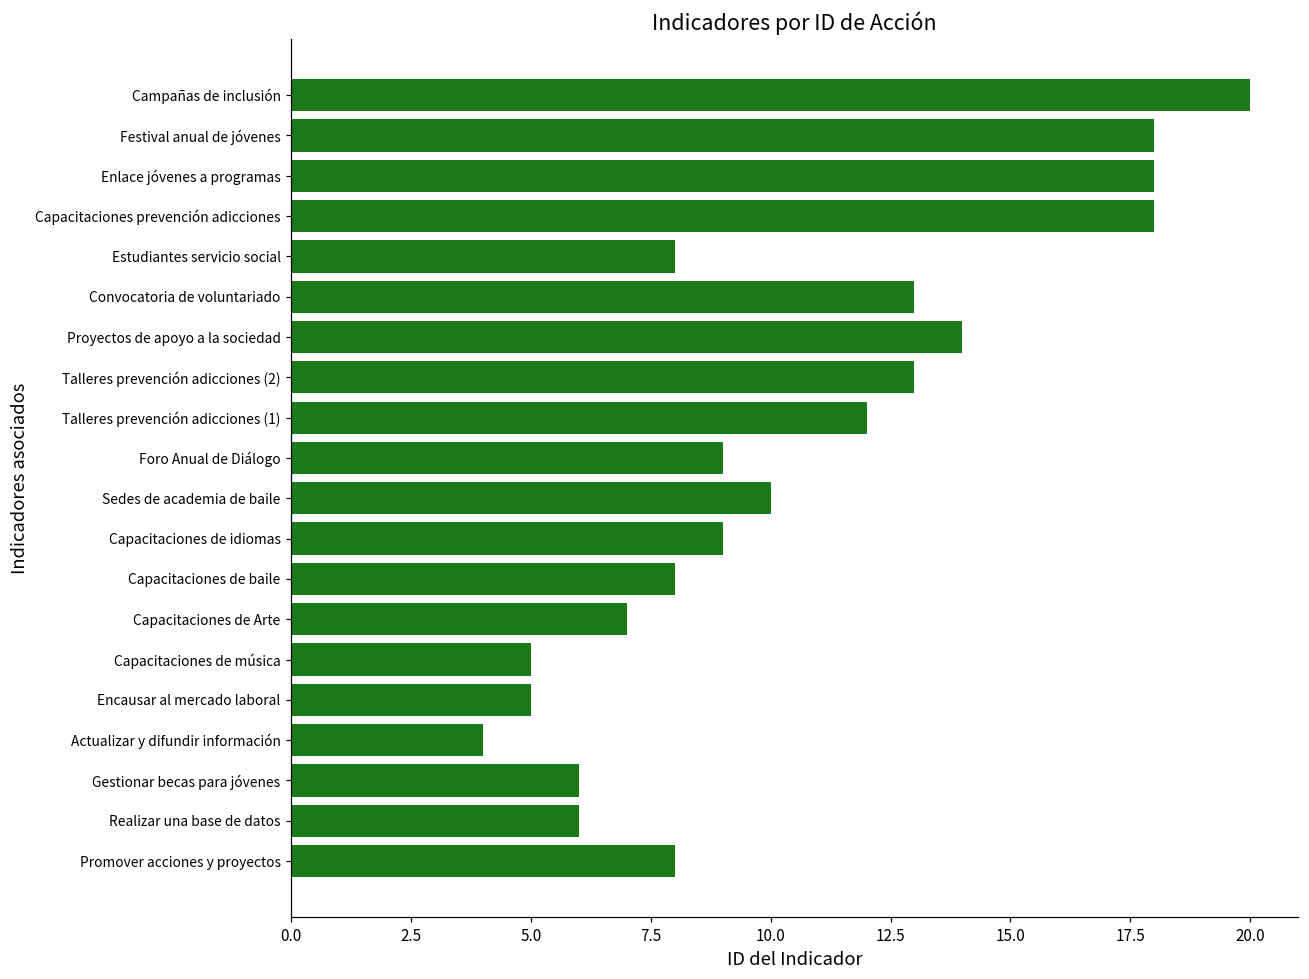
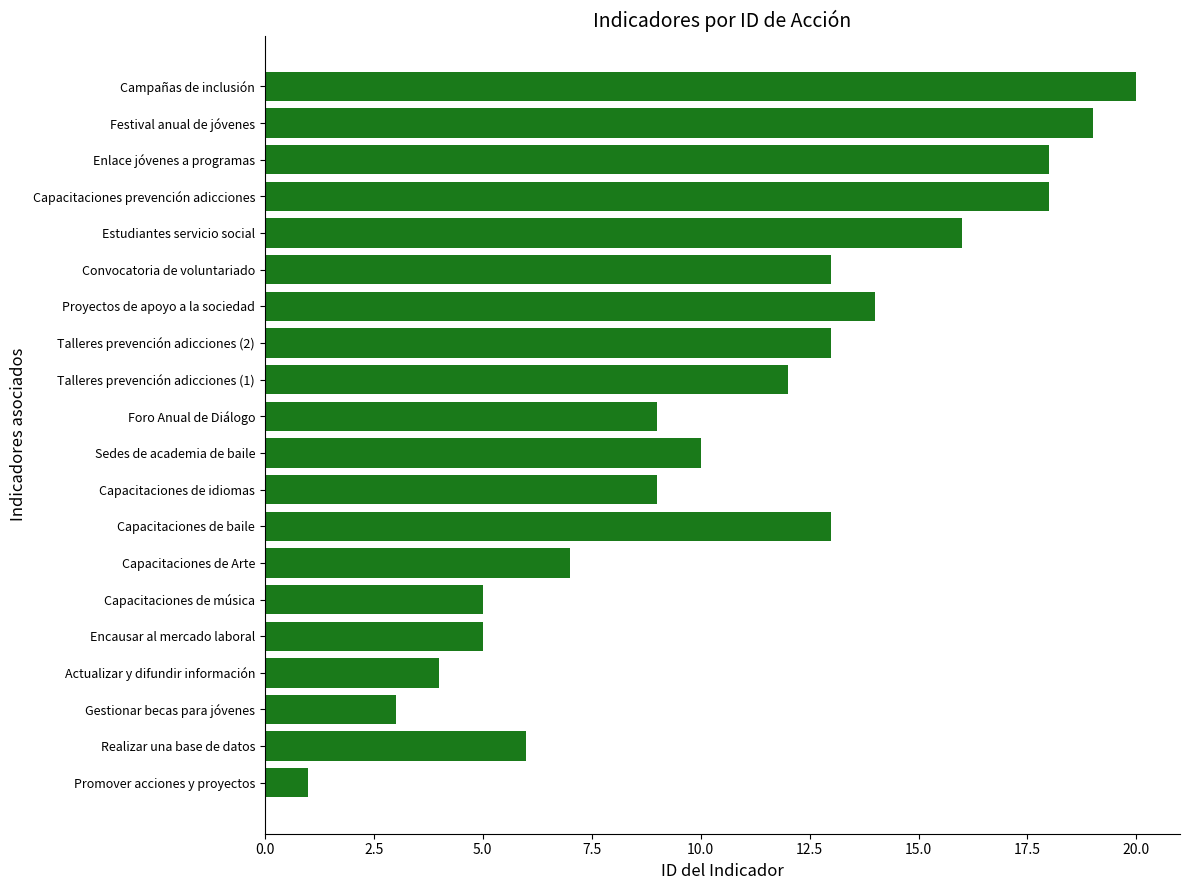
Festival anual de jóvenes: 18 -> 19
Estudiantes servicio social: 8 -> 16
Capacitaciones de baile: 8 -> 13
Gestionar becas para jóvenes: 6 -> 3
Promover acciones y proyectos: 8 -> 1
